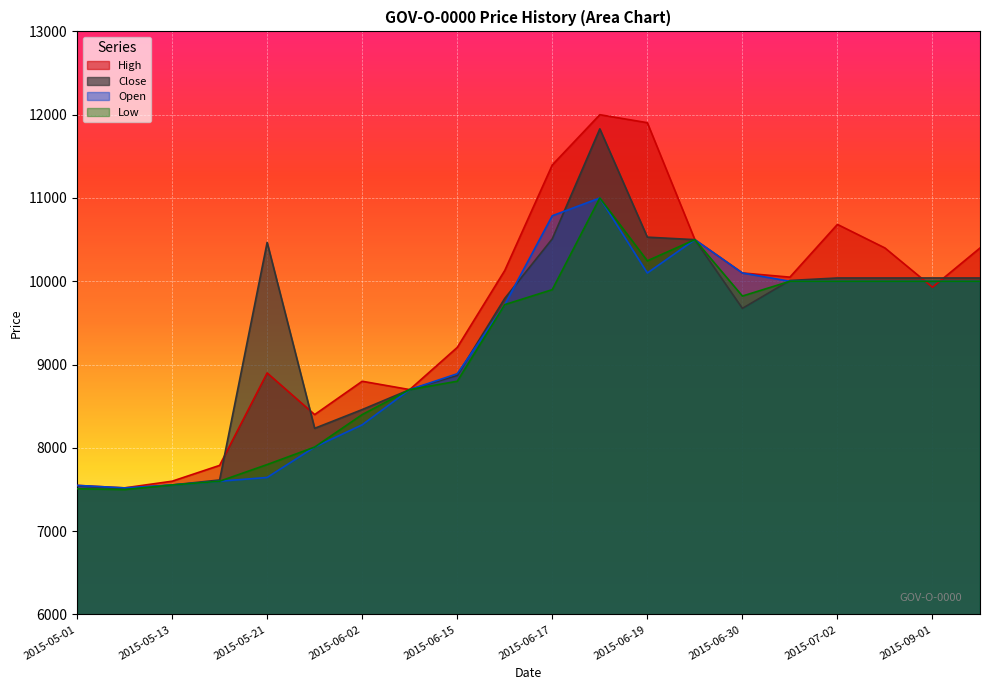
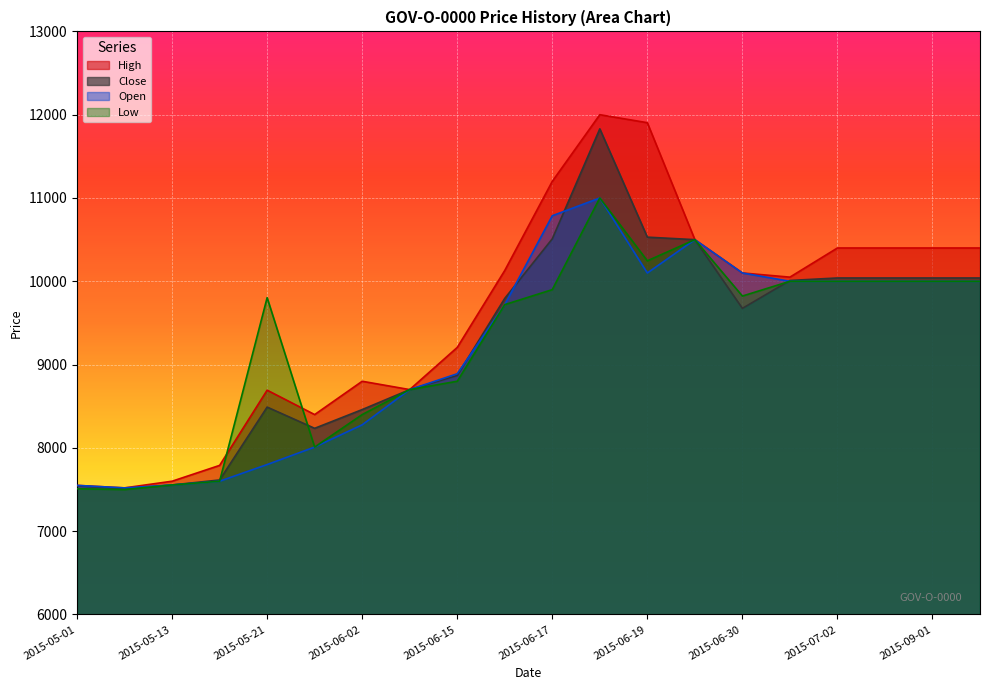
High, 2015-05-21: 8900 -> 8700
Close, 2015-05-21: 10500 -> 8500
Open, 2015-05-21: 7600 -> 7800
Low, 2015-05-21: 7800 -> 9800
High, 2015-06-17: 11400 -> 11200
High, 2015-07-02: 10700 -> 10400
High, 2015-09-01: 9900 -> 10400
